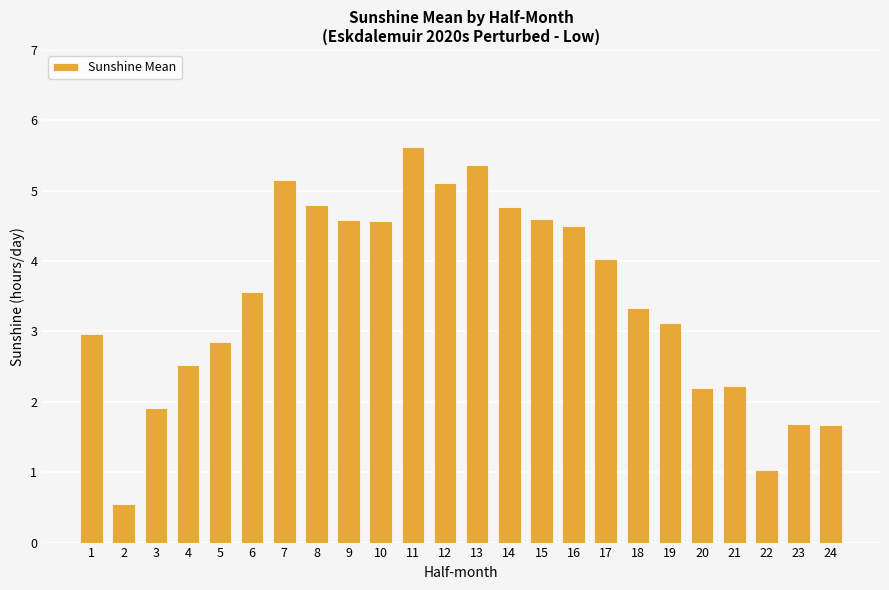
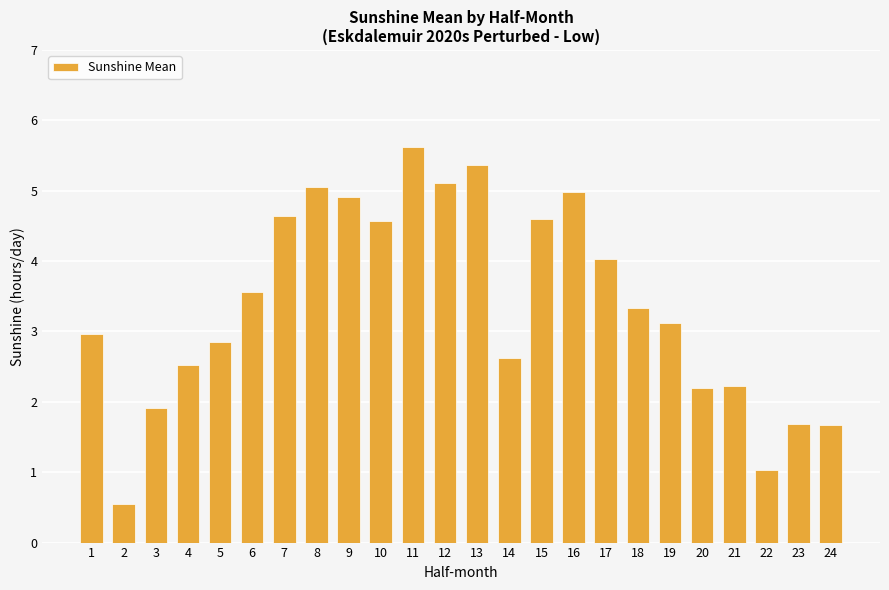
7: 5.2 -> 4.6
8: 4.8 -> 5.0
9: 4.6 -> 4.9
14: 4.8 -> 2.6
16: 4.5 -> 5.0
